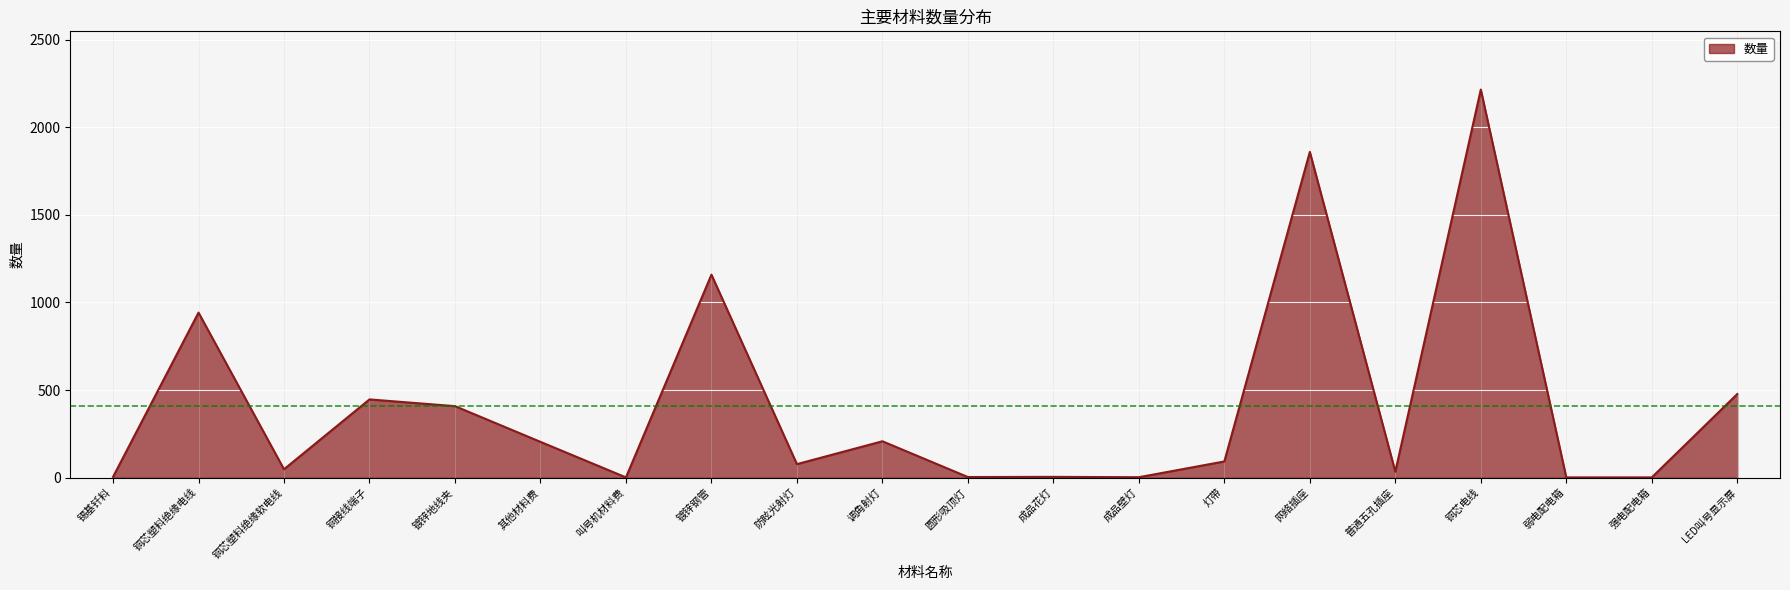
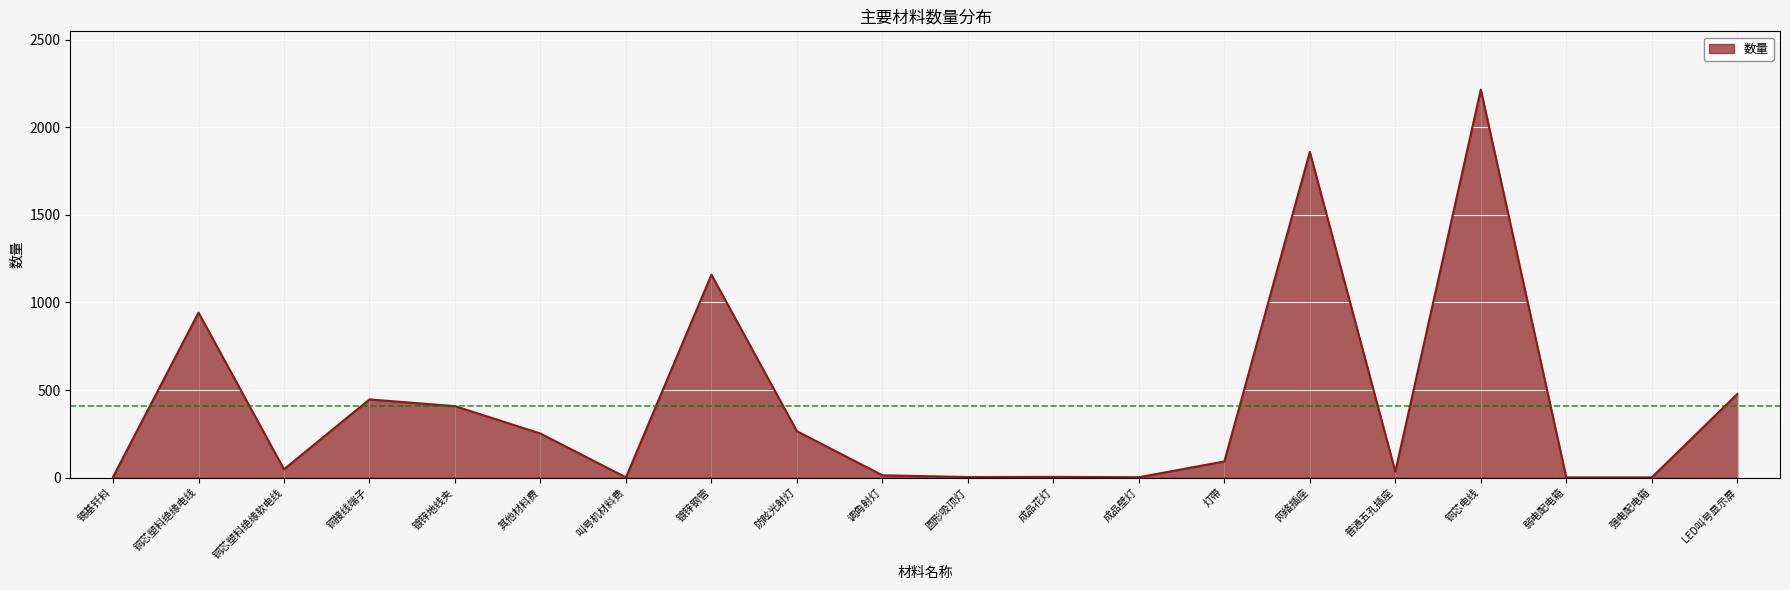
其他材料费: 200 -> 250
防眩光射灯: 80 -> 260
调角射灯: 210 -> 10
